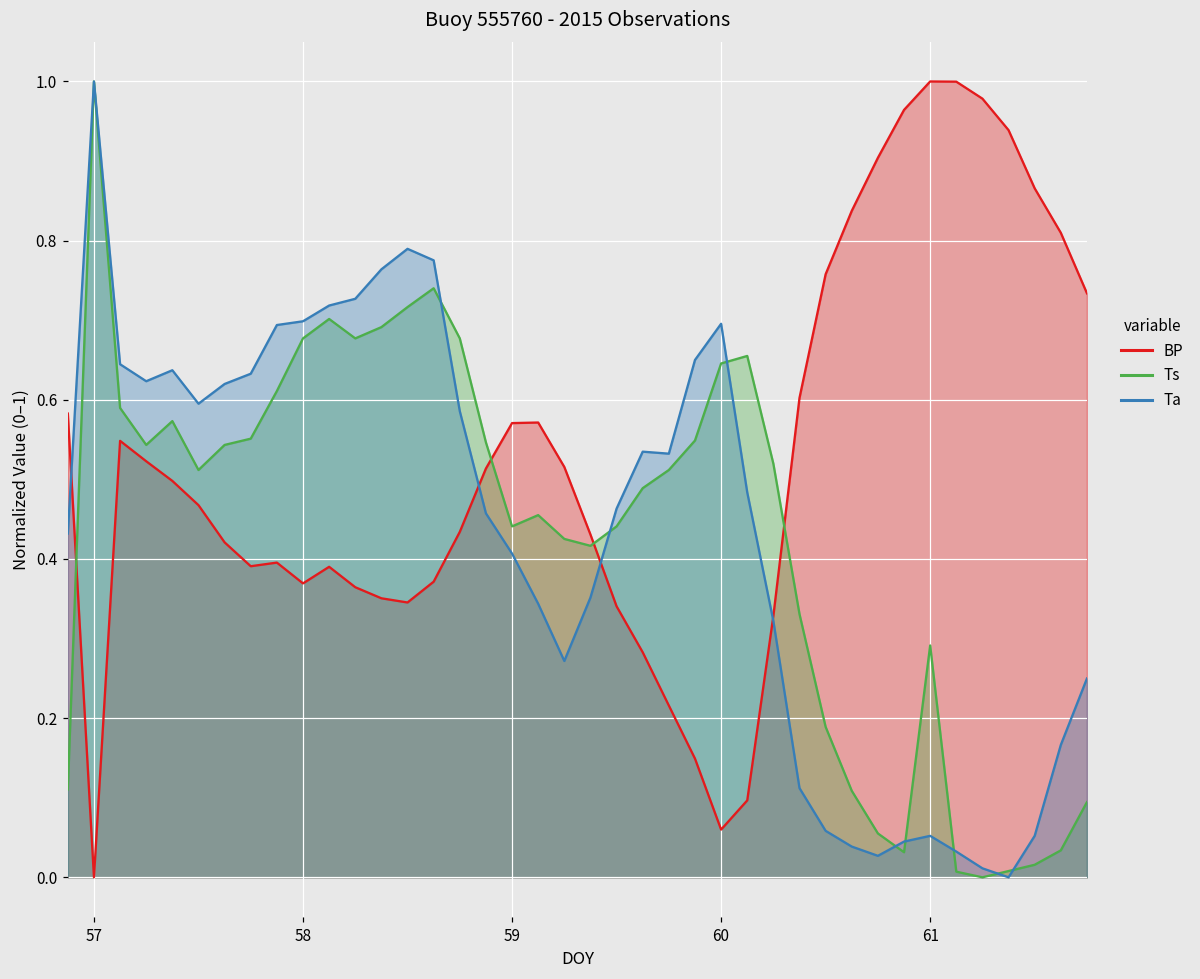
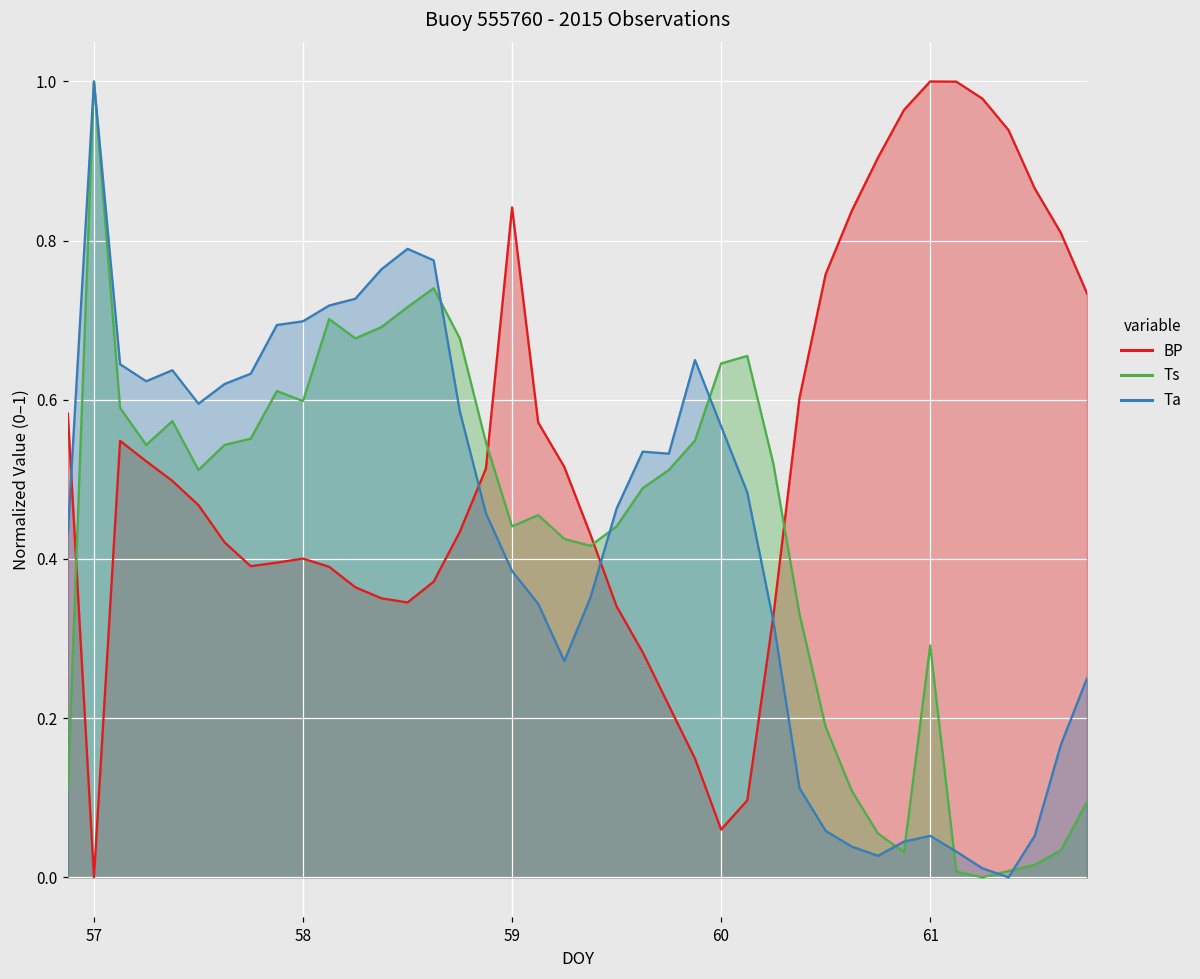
BP, 58: 0.37 -> 0.40
Ts, 58: 0.68 -> 0.60
BP, 59: 0.57 -> 0.84
Ta, 59: 0.41 -> 0.38
Ta, 60: 0.70 -> 0.57
